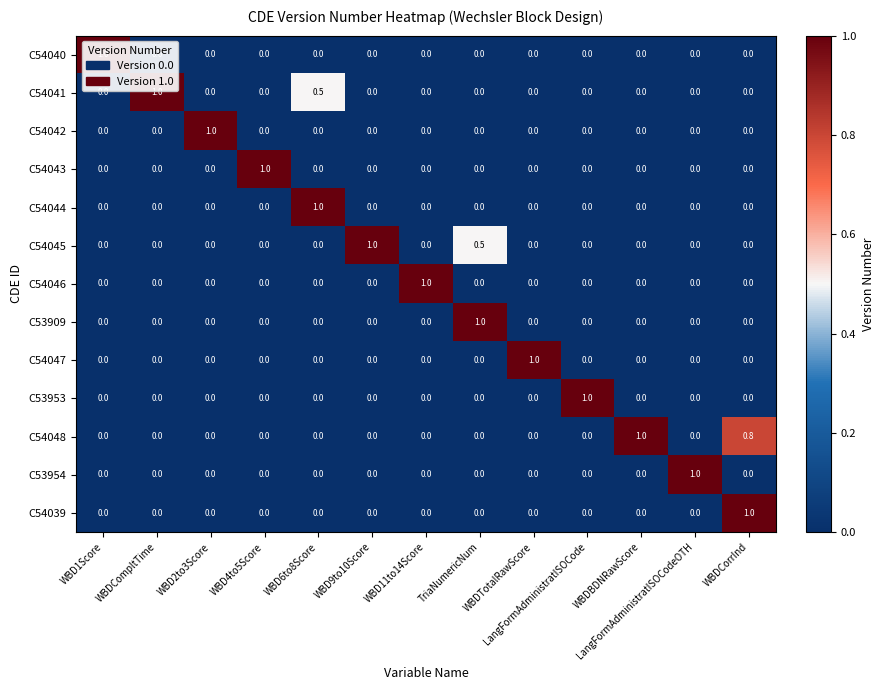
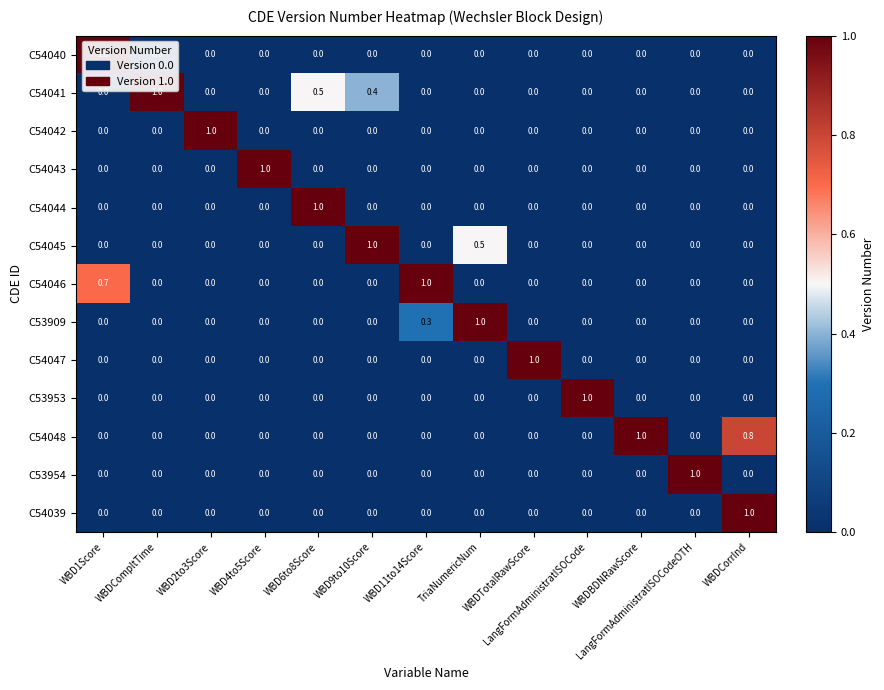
C54041, WBD9to10Score: 0.0 -> 0.4
C54046, WBD1Score: 0.0 -> 0.7
C53909, WBD11to14Score: 0.0 -> 0.3
